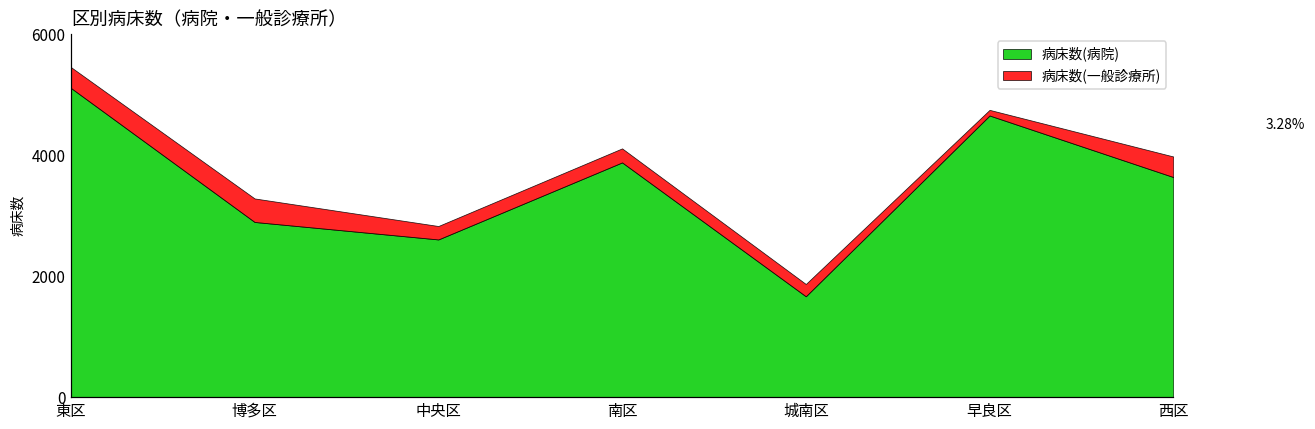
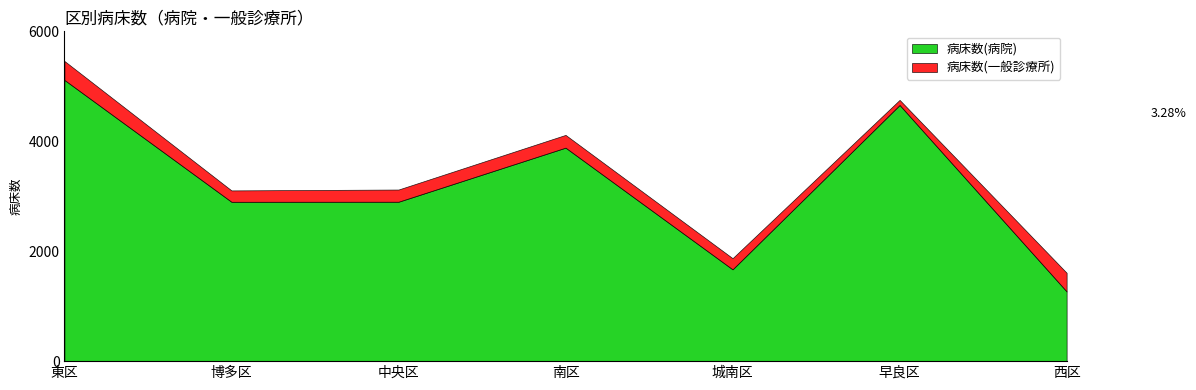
病床数(一般診療所), 博多区: 400 -> 200
病床数(病院), 中央区: 2600 -> 2900
病床数(病院), 西区: 3600 -> 1300
